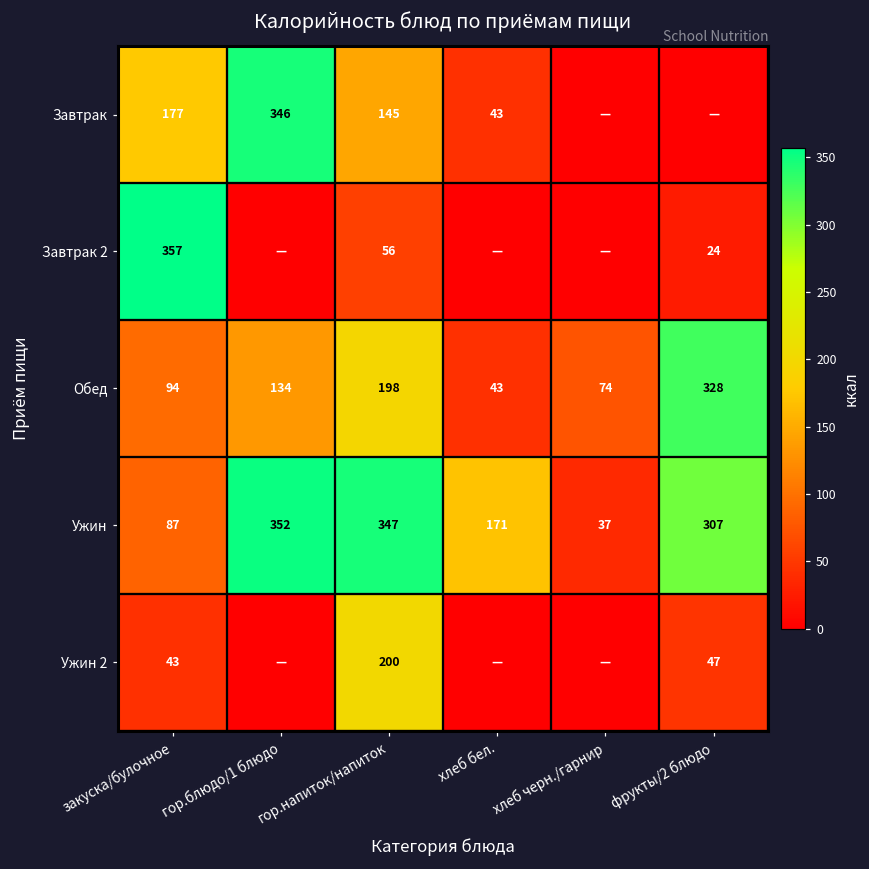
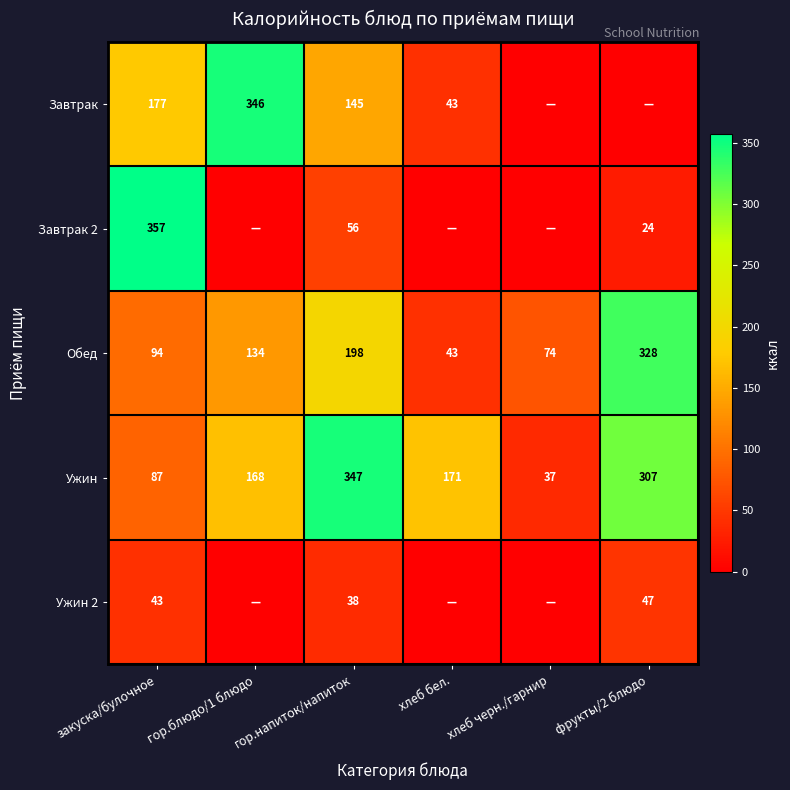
Ужин, гор.блюдо/1 блюдо: 352 -> 168
Ужин 2, гор.напиток/напиток: 200 -> 38
